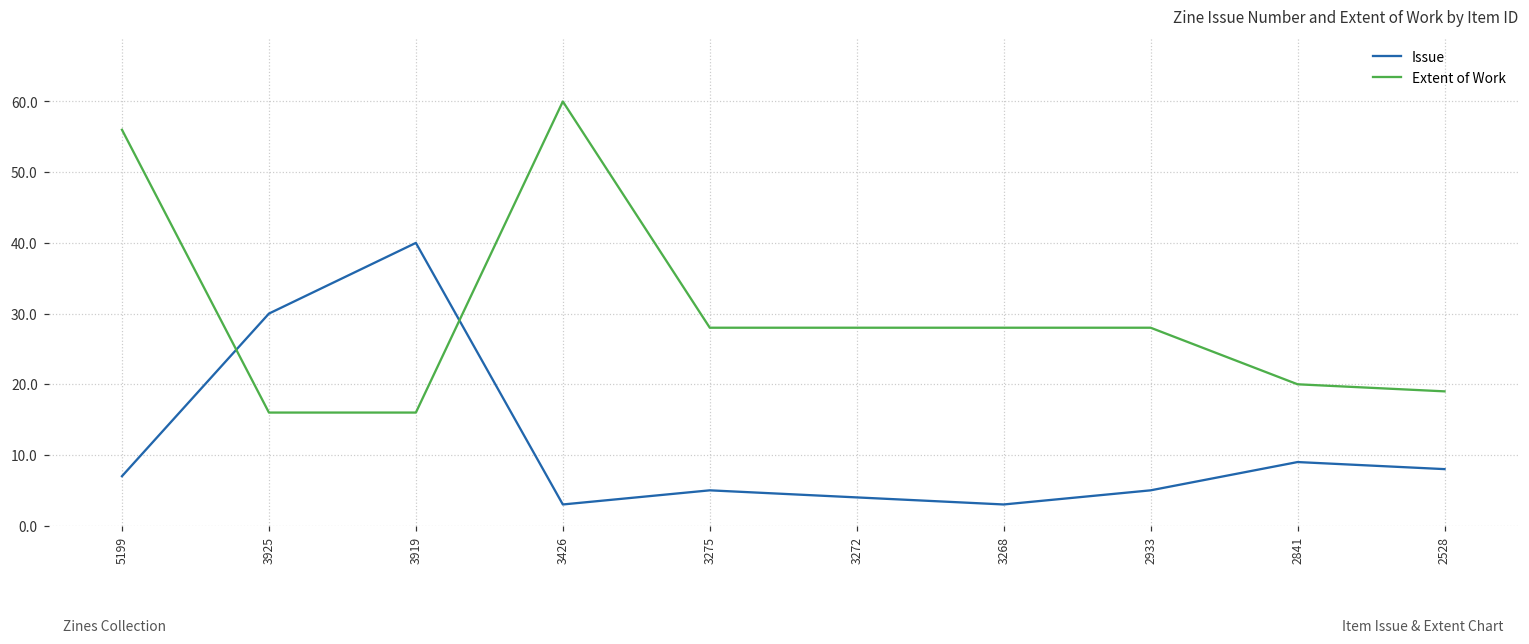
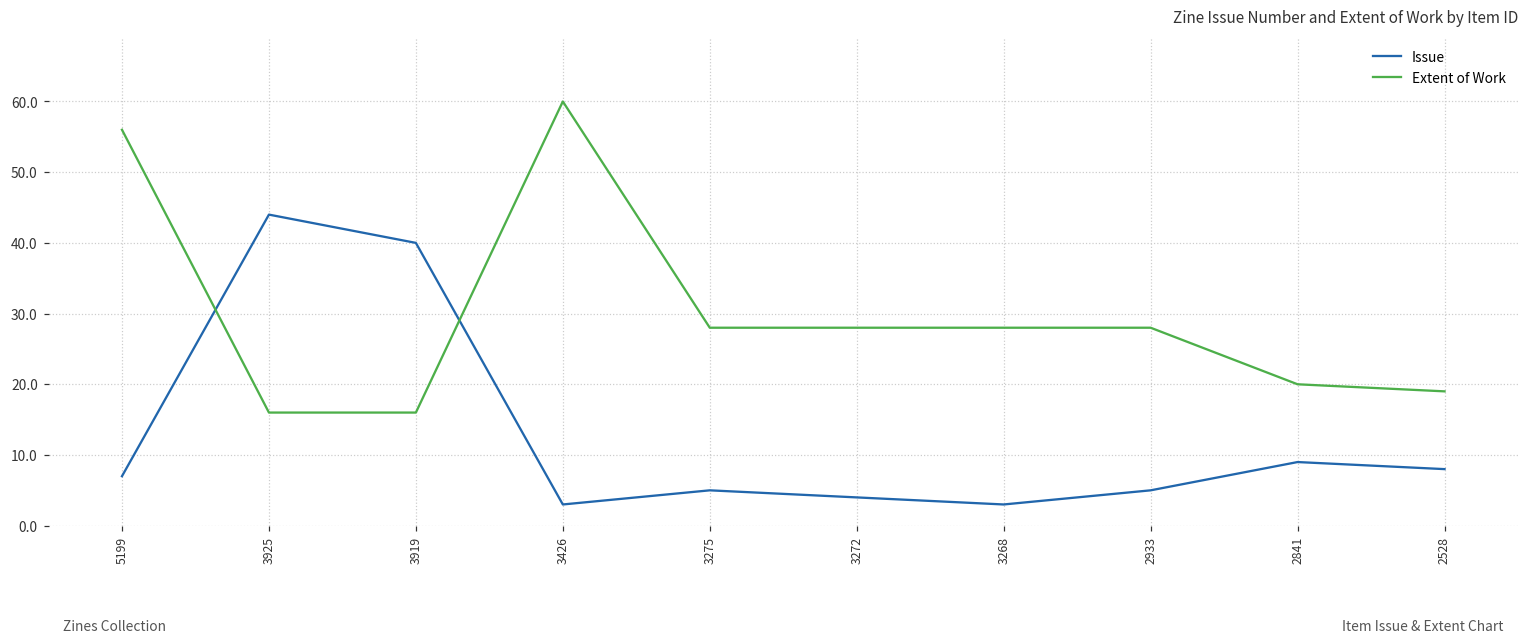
Issue, 3925: 30 -> 44
